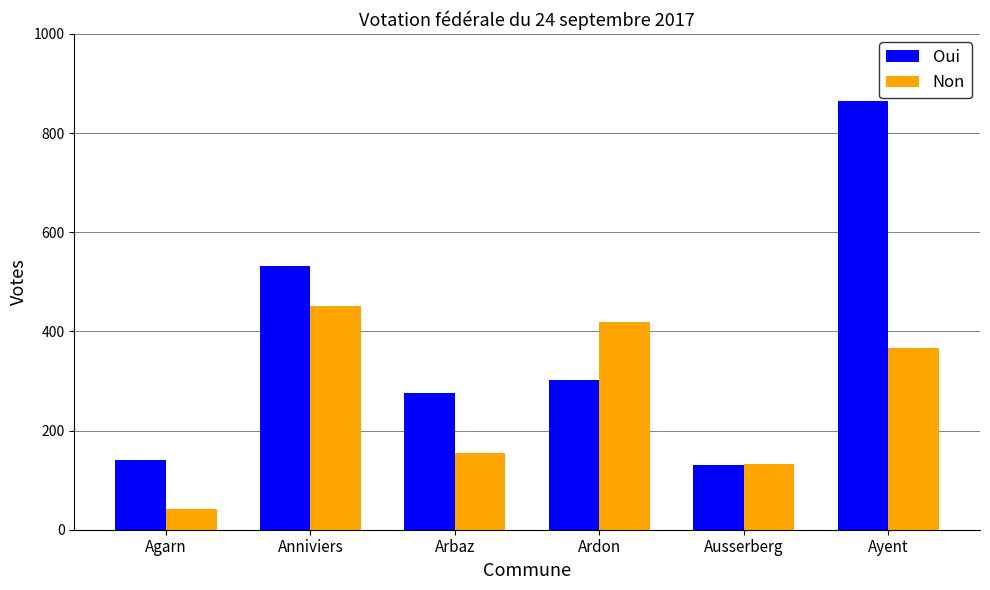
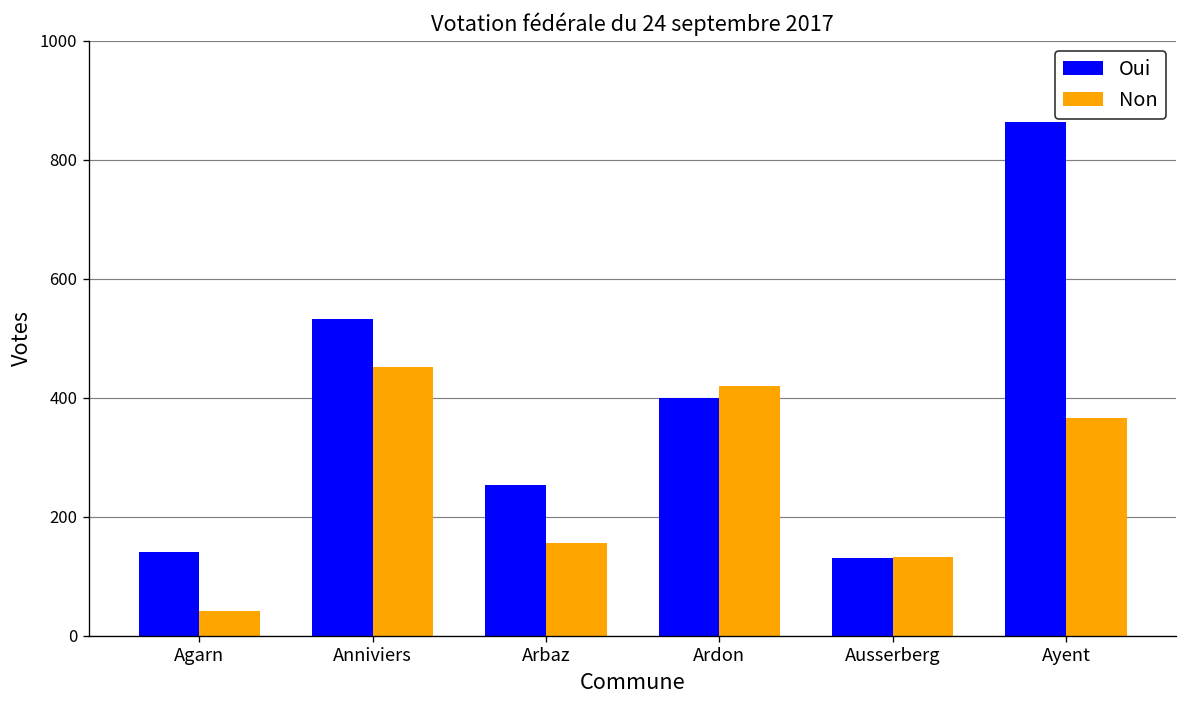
Oui, Arbaz: 280 -> 250
Oui, Ardon: 300 -> 400
